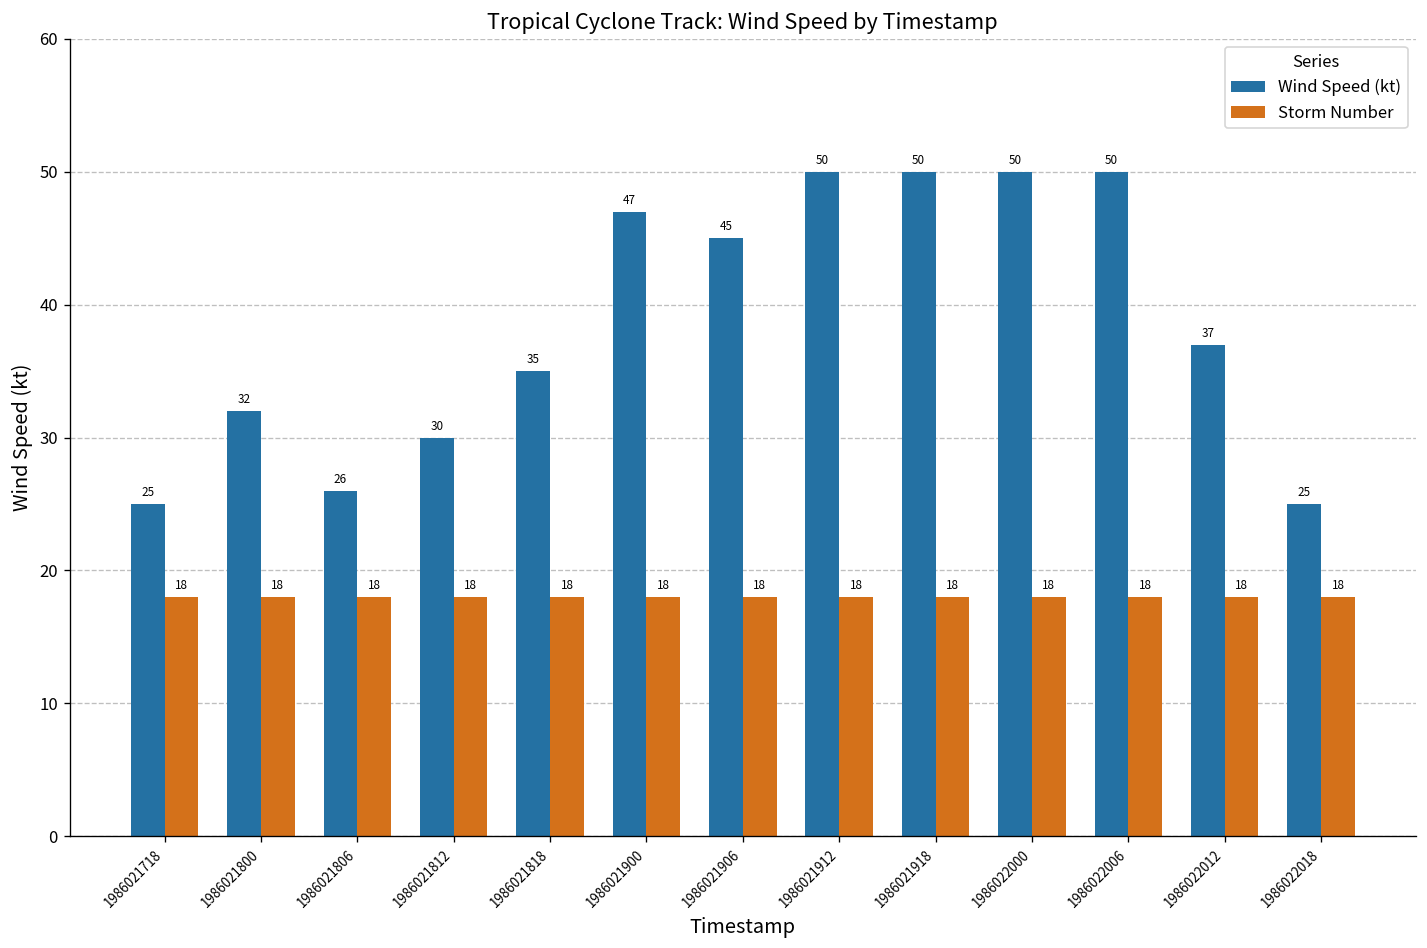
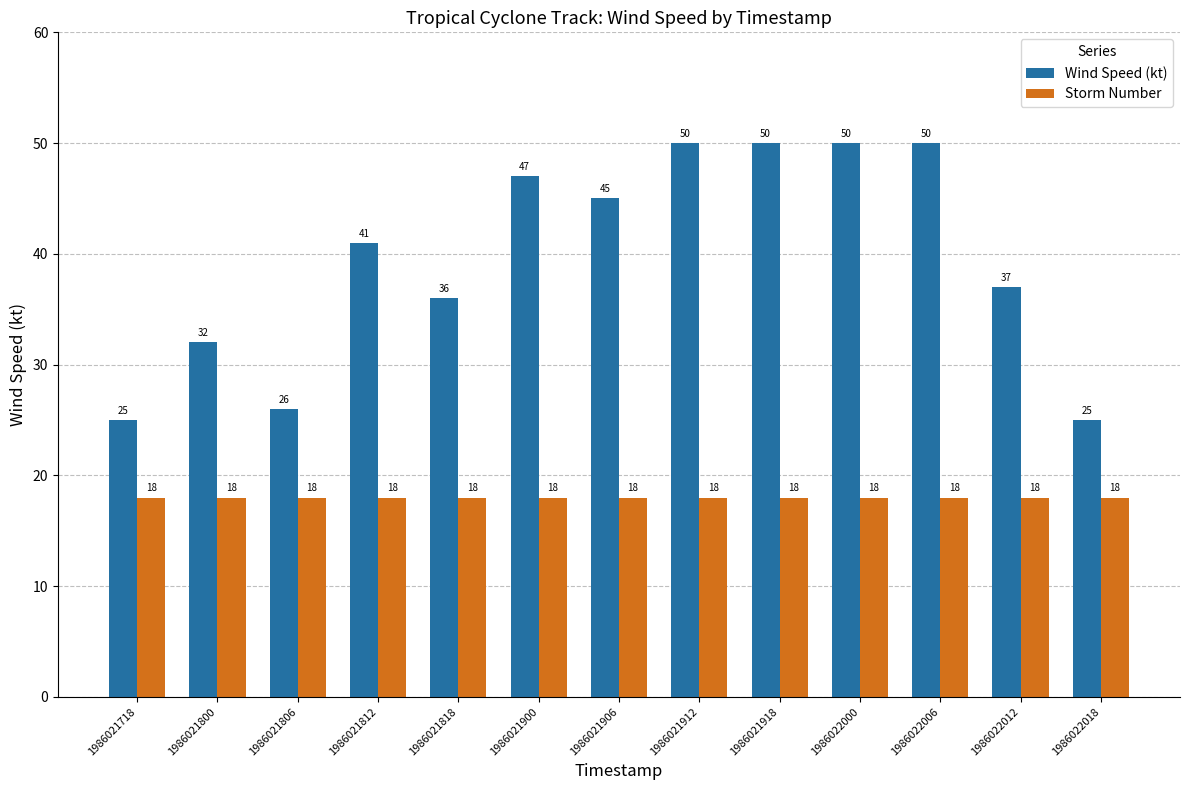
Wind Speed (kt), 1986021812: 30 -> 41
Wind Speed (kt), 1986021818: 35 -> 36
